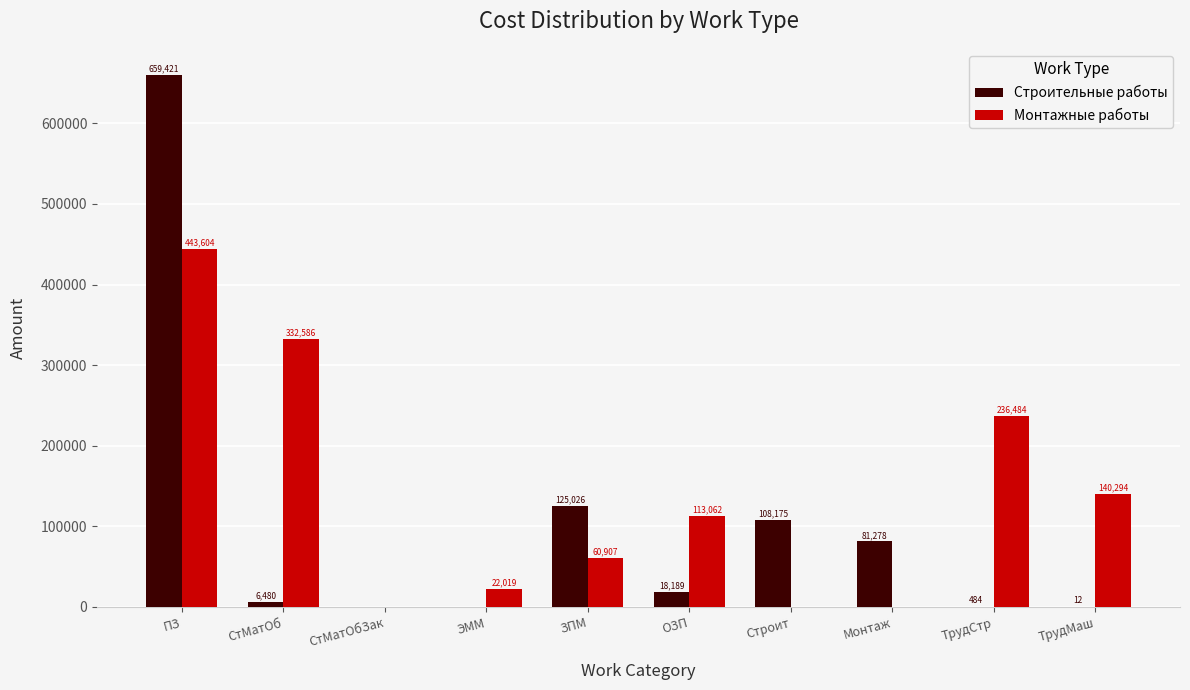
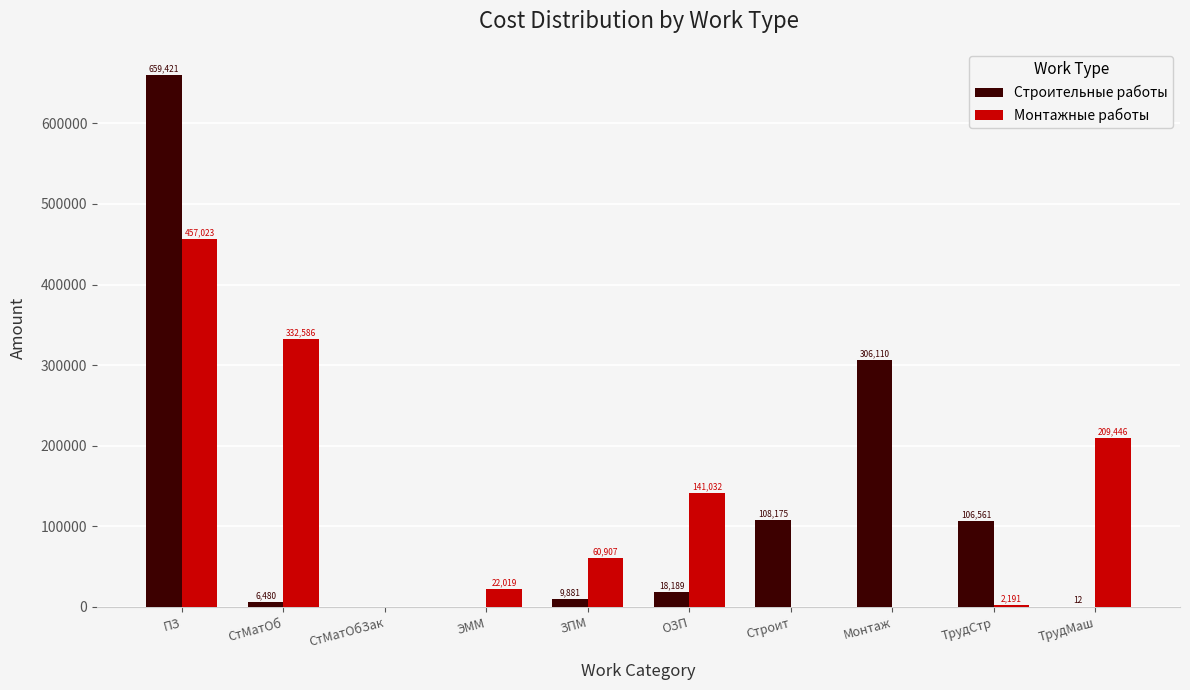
Монтажные работы, ПЗ: 443,604 -> 457,023
Строительные работы, ЗПМ: 125,026 -> 9,881
Монтажные работы, ОЗП: 113,062 -> 141,032
Строительные работы, Монтаж: 81,278 -> 306,110
Строительные работы, ТрудСтр: 484 -> 106,561
Монтажные работы, ТрудСтр: 236,484 -> 2,191
Монтажные работы, ТрудМаш: 140,294 -> 209,446
